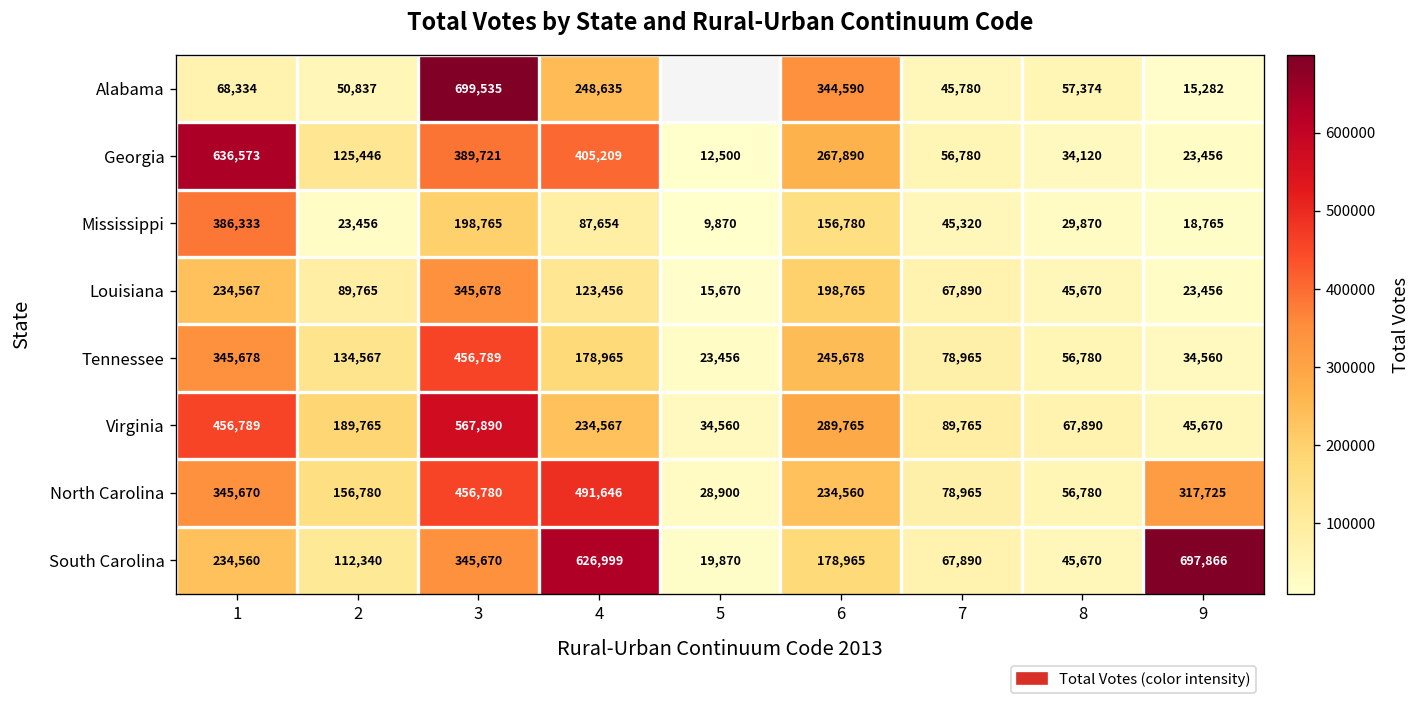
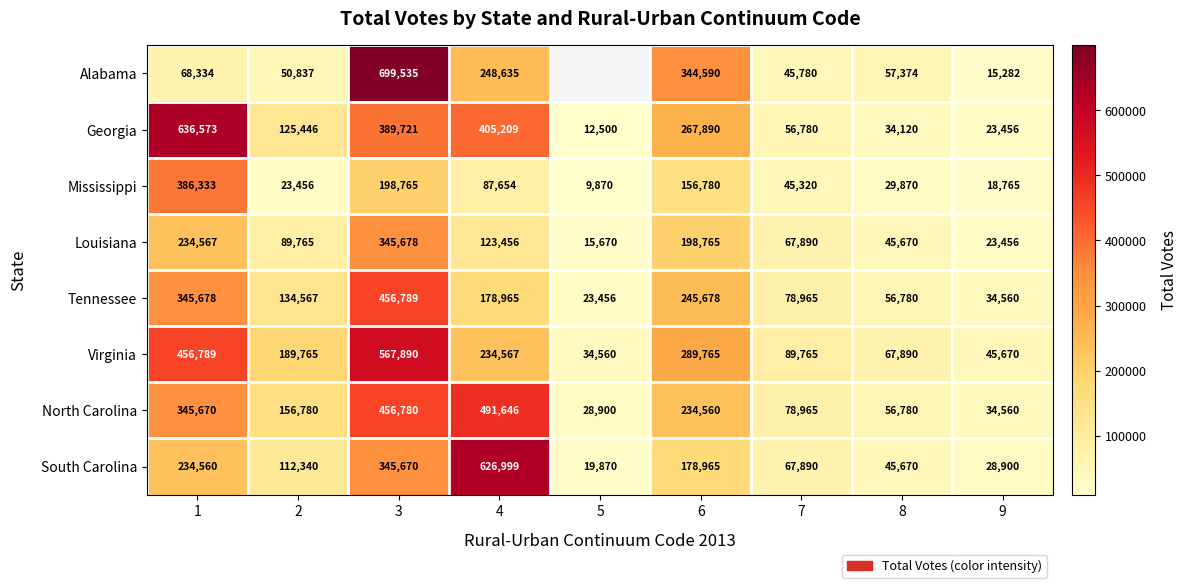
North Carolina, 9: 317,725 -> 34,560
South Carolina, 9: 697,866 -> 28,900
